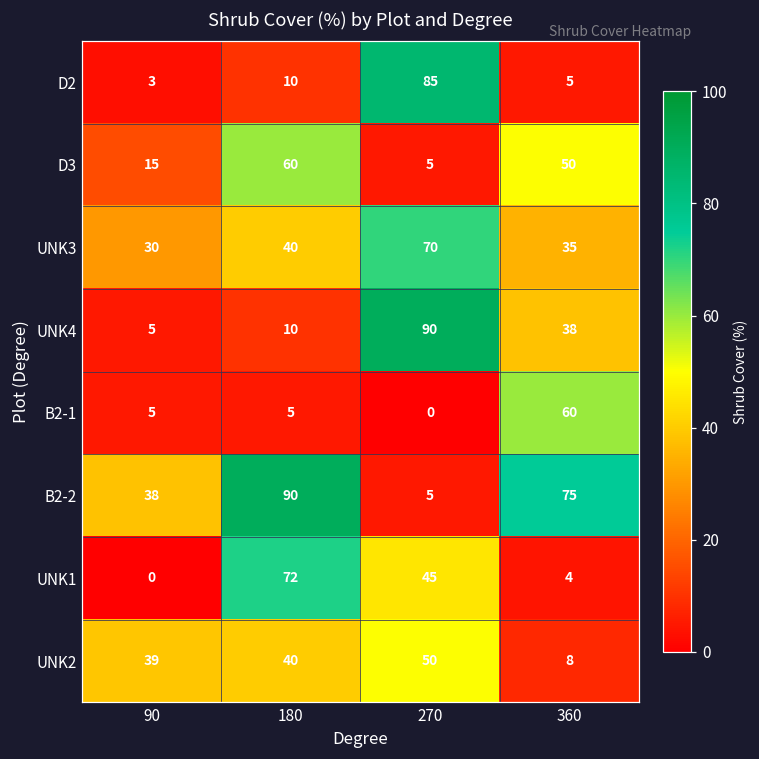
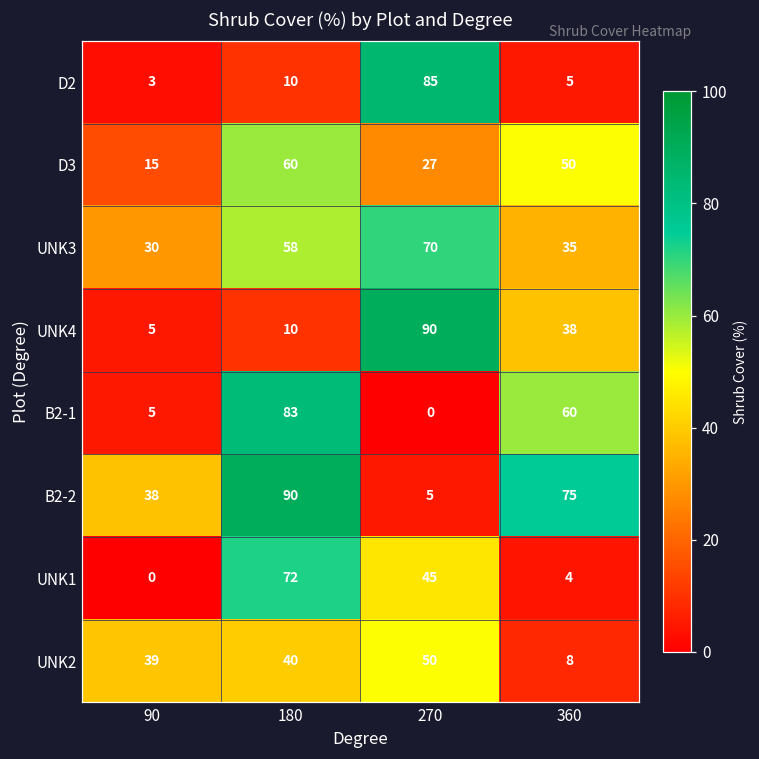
D3, 270: 5 -> 27
UNK3, 180: 40 -> 58
B2-1, 180: 5 -> 83
